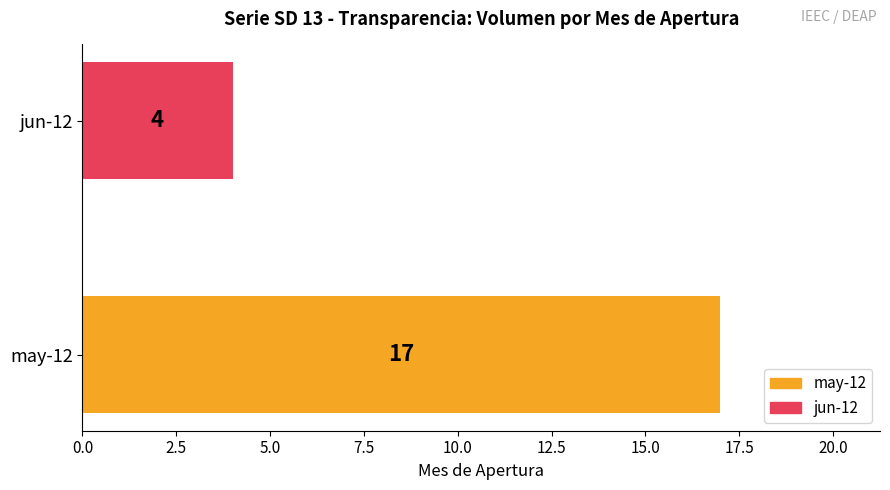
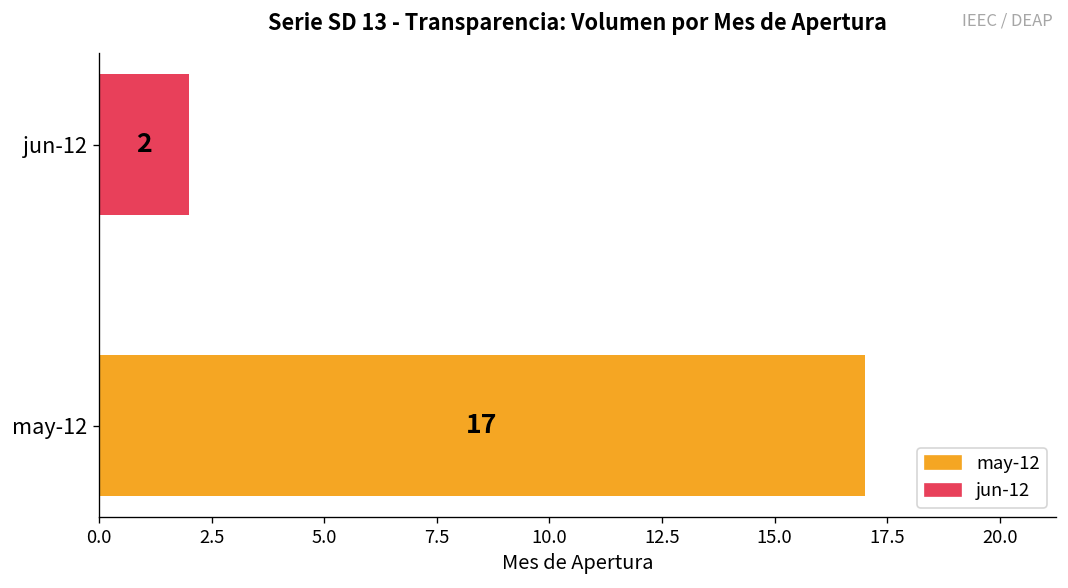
jun-12: 4 -> 2
